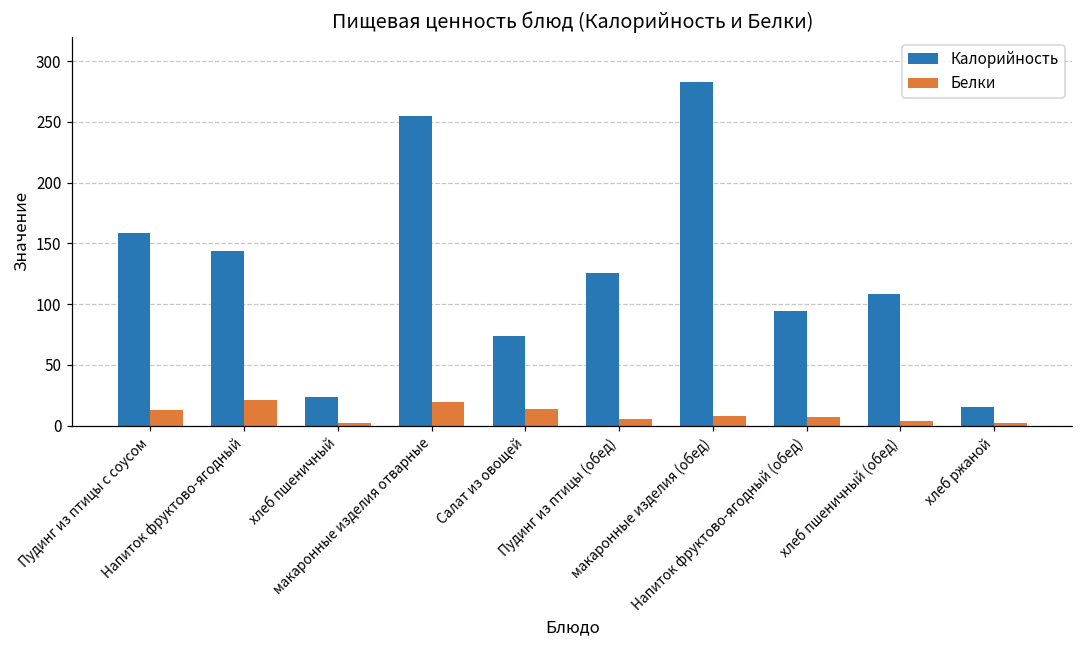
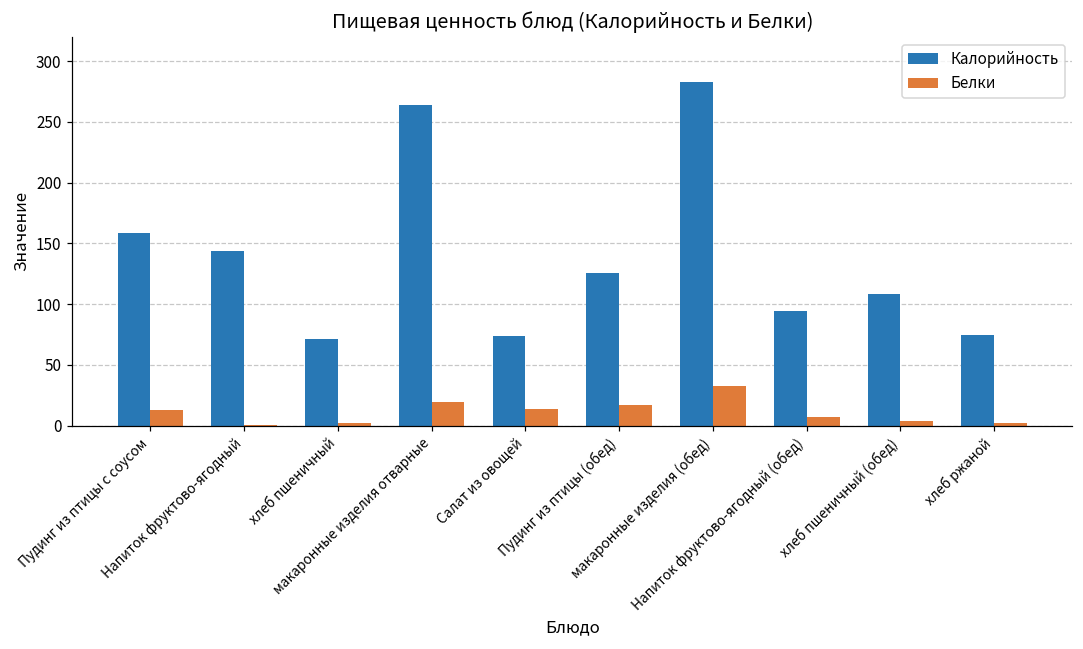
Белки, Напиток фруктово-ягодный: 21 -> 0
Калорийность, хлеб пшеничный: 24 -> 71
Калорийность, макаронные изделия отварные: 255 -> 264
Белки, Пудинг из птицы (обед): 5 -> 17
Белки, макаронные изделия (обед): 8 -> 33
Калорийность, хлеб ржаной: 15 -> 75
